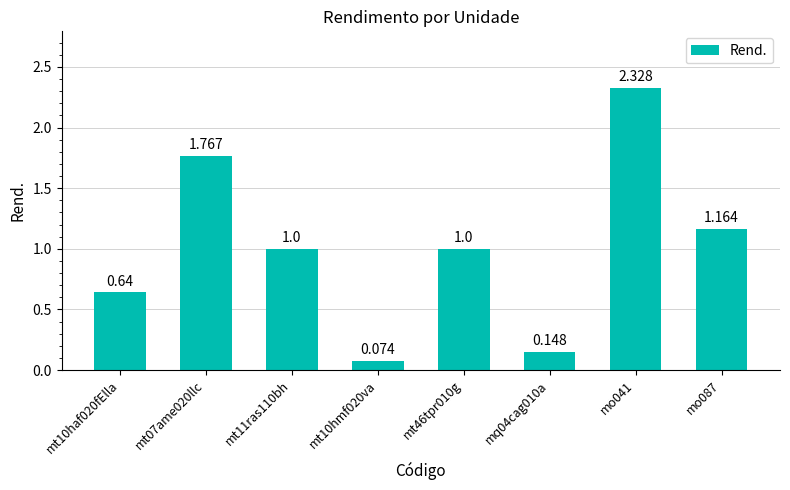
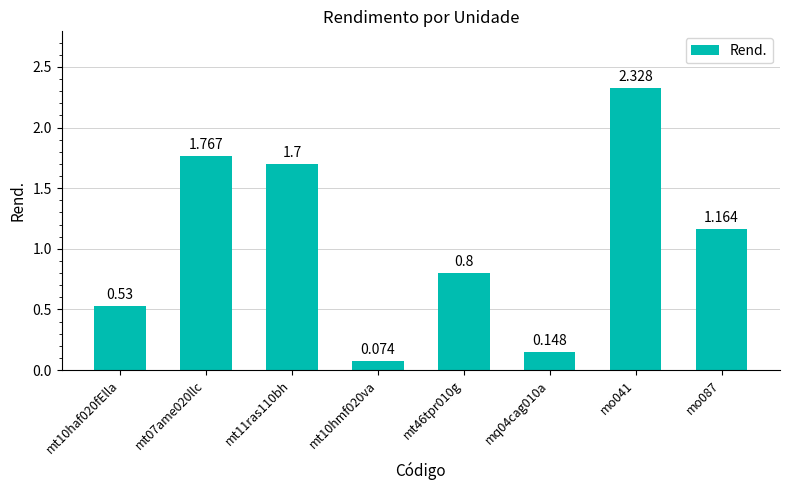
mt10haf020fElla: 0.64 -> 0.53
mt11ras110bh: 1.0 -> 1.7
mt46tpr010g: 1.0 -> 0.8
